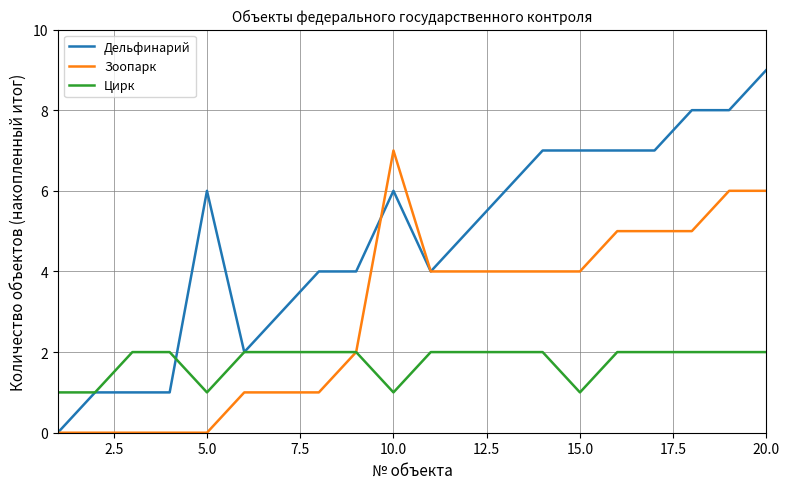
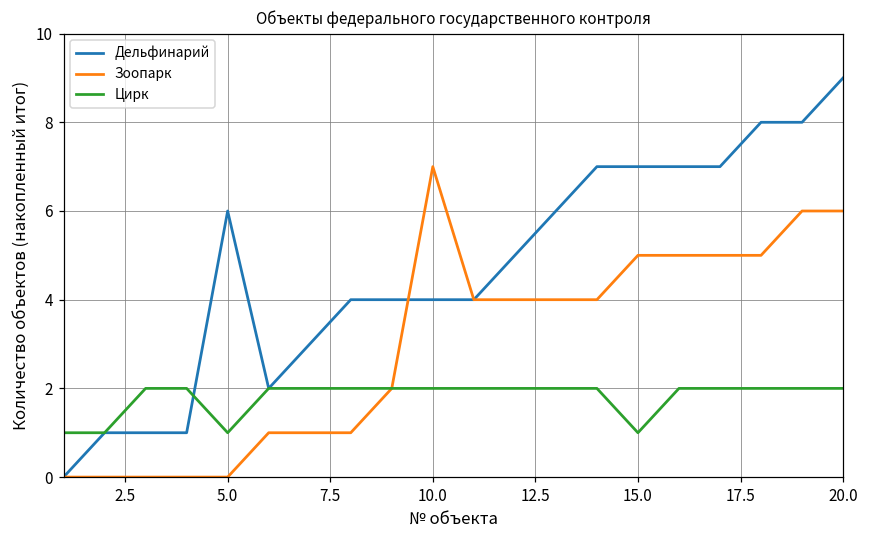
Дельфинарий, 10.0: 6 -> 4
Цирк, 10.0: 1 -> 2
Зоопарк, 15.0: 4 -> 5
